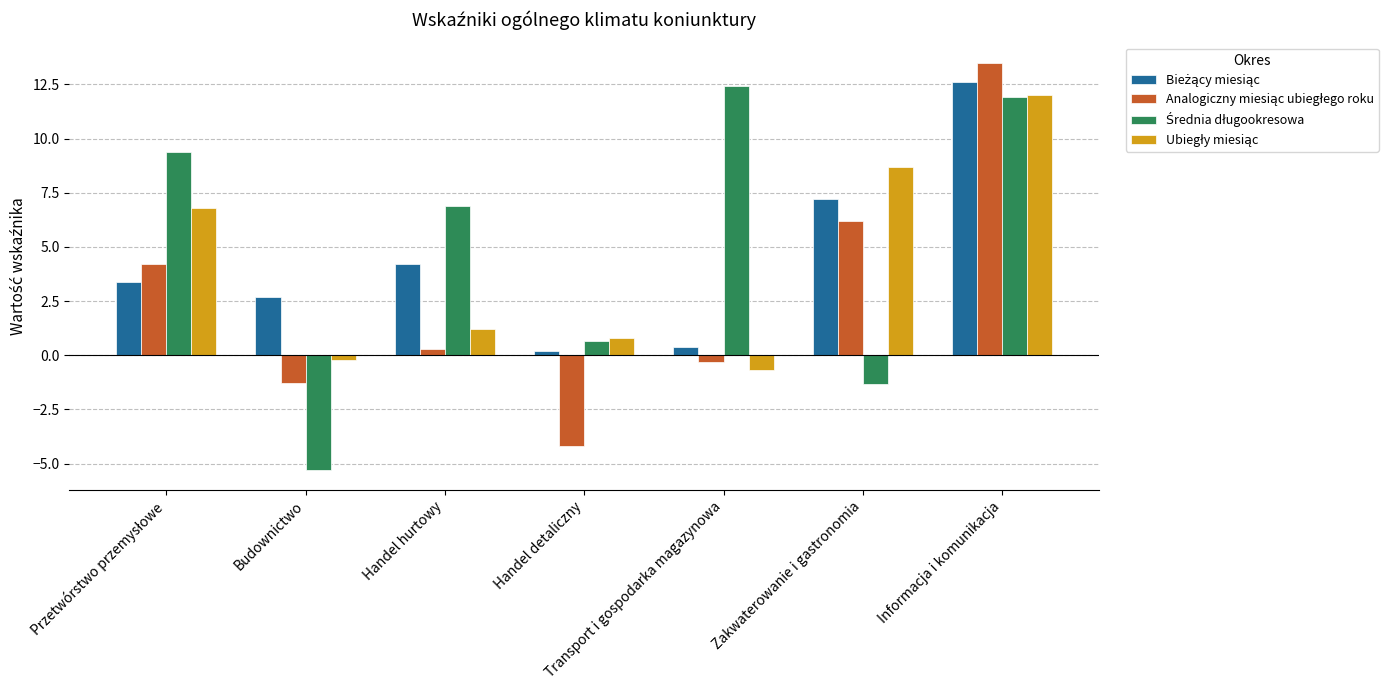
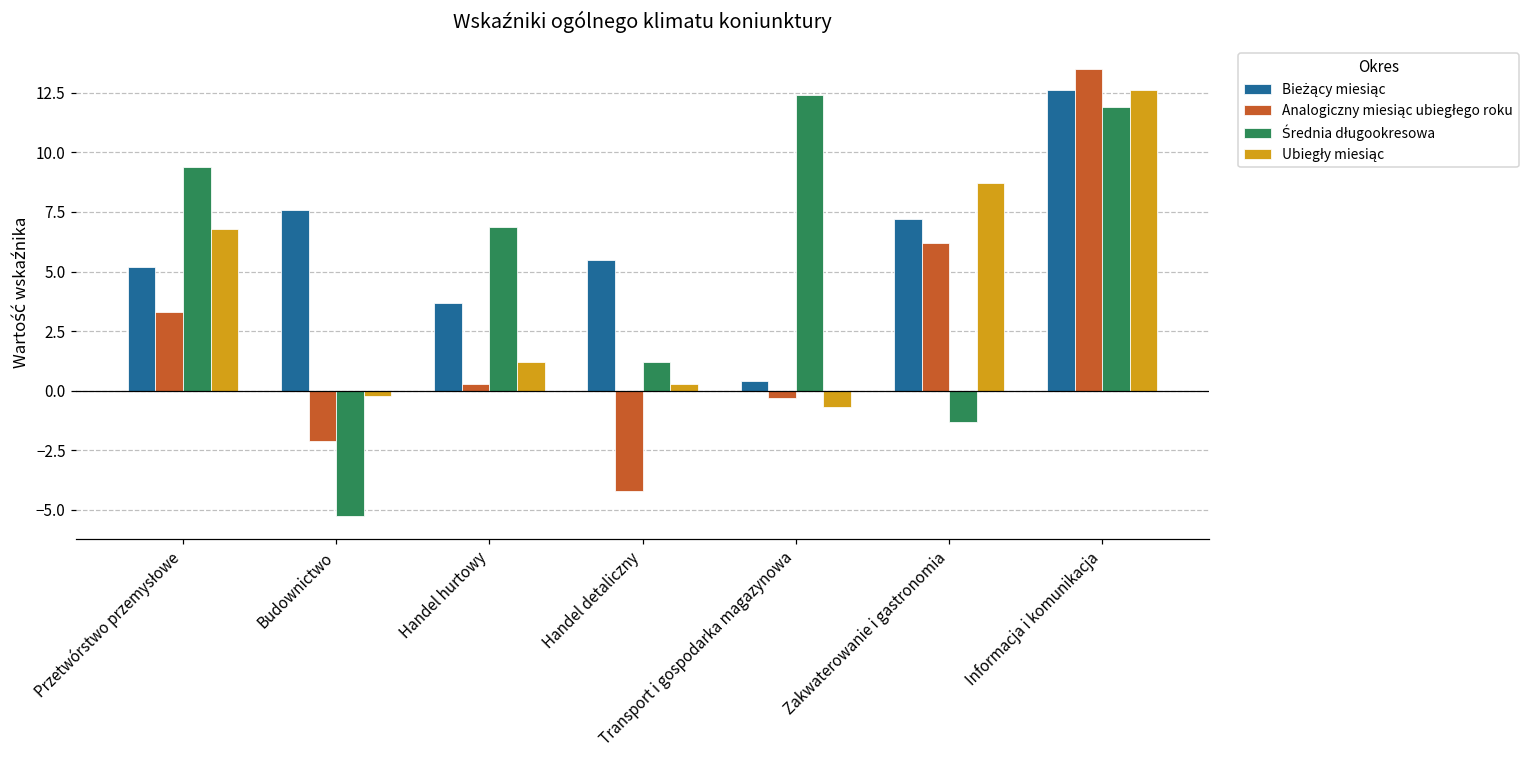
Bieżący miesiąc, Przetwórstwo przemysłowe: 3.4 -> 5.2
Analogiczny miesiąc ubiegłego roku, Przetwórstwo przemysłowe: 4.2 -> 3.3
Bieżący miesiąc, Budownictwo: 2.7 -> 7.6
Analogiczny miesiąc ubiegłego roku, Budownictwo: -1.3 -> -2.1
Bieżący miesiąc, Handel hurtowy: 4.2 -> 3.7
Bieżący miesiąc, Handel detaliczny: 0.2 -> 5.5
Średnia długookresowa, Handel detaliczny: 0.6 -> 1.2
Ubiegły miesiąc, Handel detaliczny: 0.8 -> 0.3
Ubiegły miesiąc, Informacja i komunikacja: 12.0 -> 12.6
